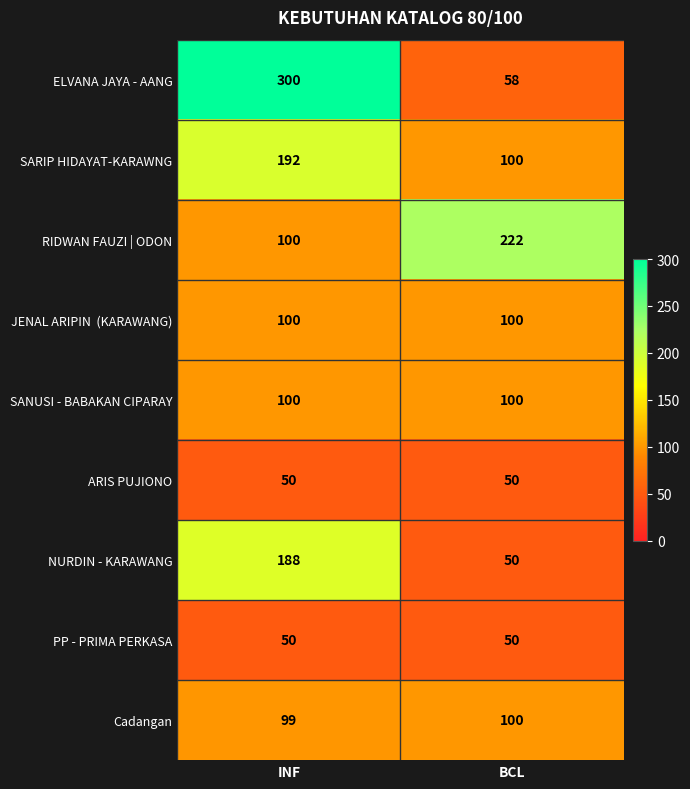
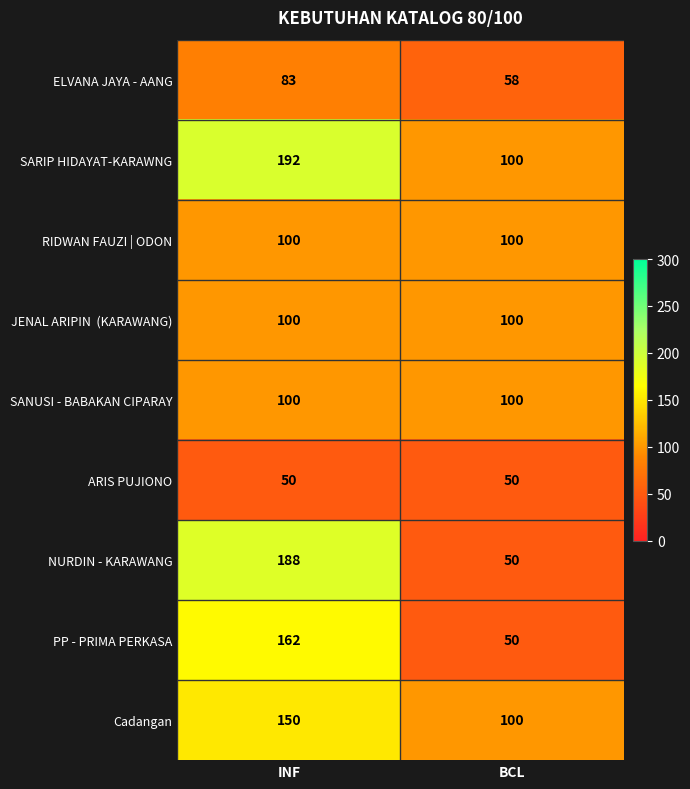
ELVANA JAYA - AANG, INF: 300 -> 83
RIDWAN FAUZI | ODON, BCL: 222 -> 100
PP - PRIMA PERKASA, INF: 50 -> 162
Cadangan, INF: 99 -> 150
